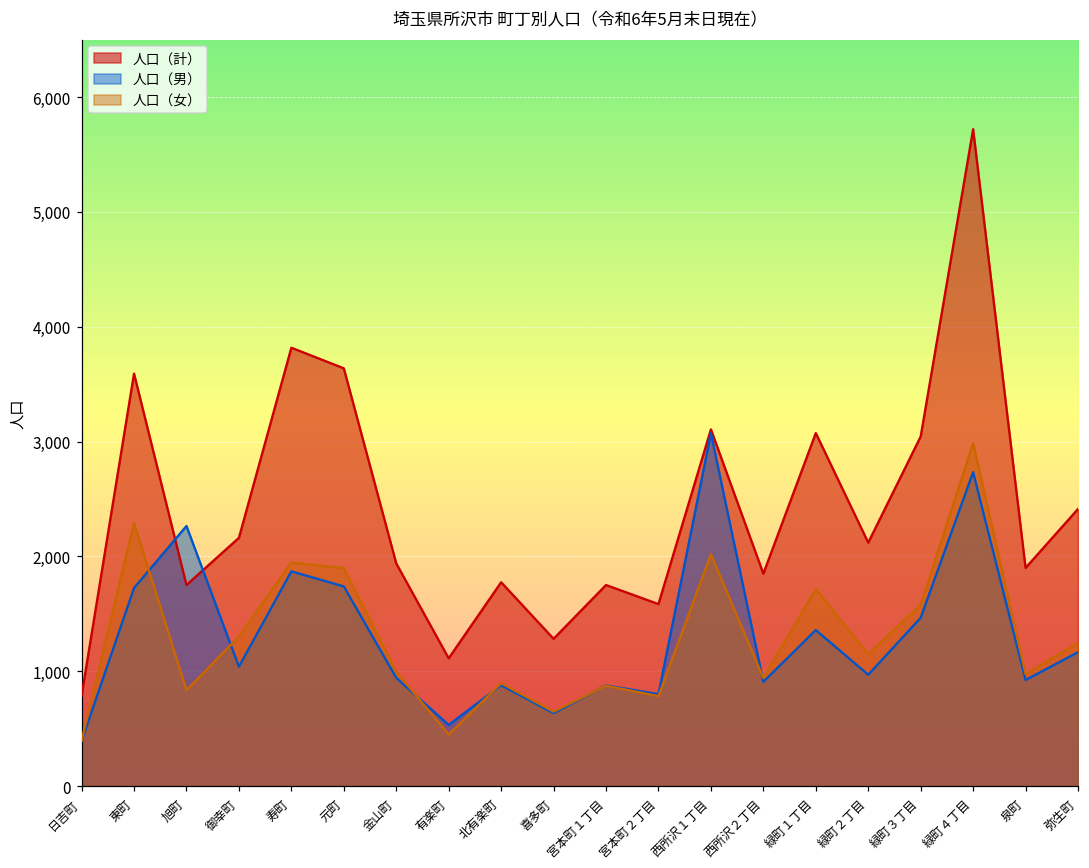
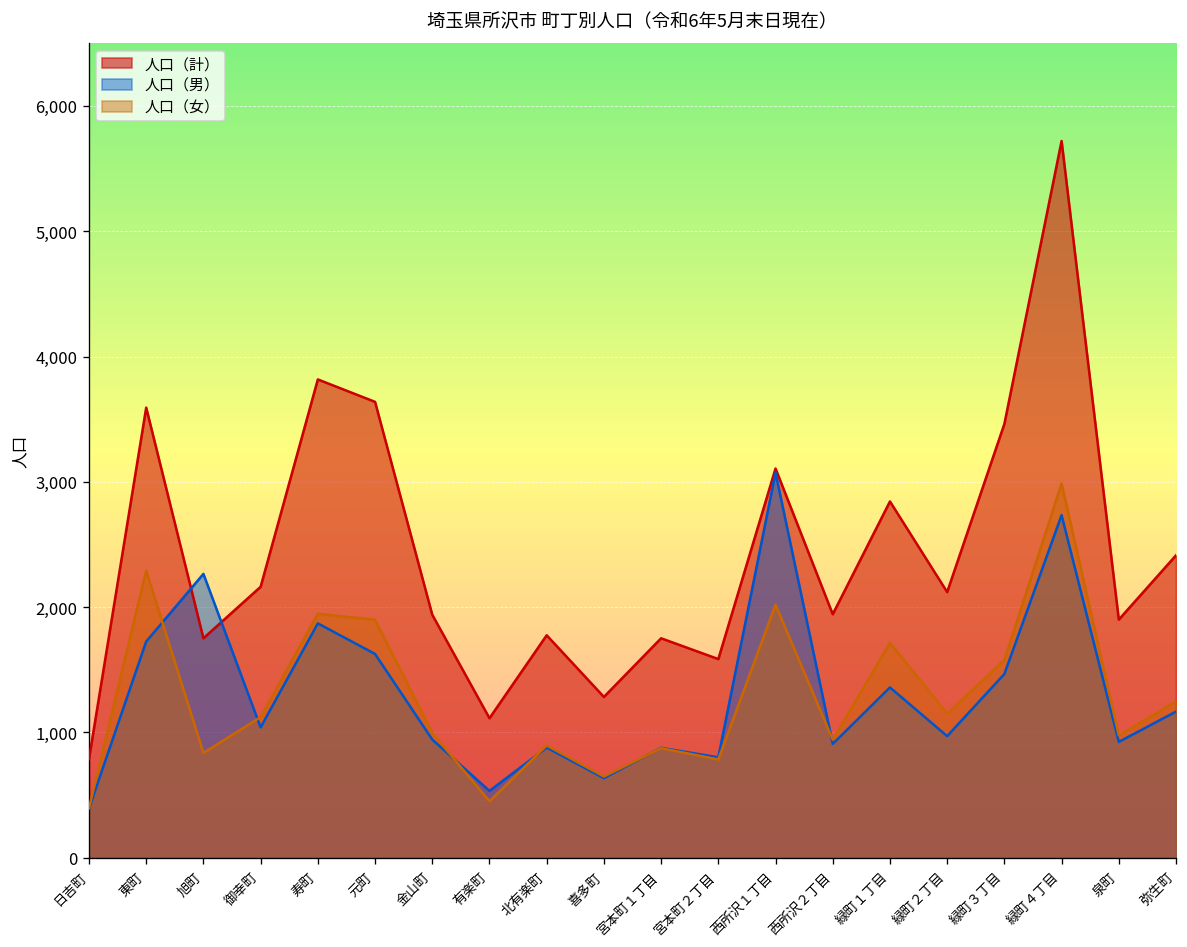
人口（女）, 御幸町: 1,300 -> 1,120
人口（男）, 元町: 1,740 -> 1,630
人口（計）, 西所沢２丁目: 1,850 -> 1,940
人口（計）, 緑町１丁目: 3,070 -> 2,840
人口（計）, 緑町３丁目: 3,040 -> 3,460
